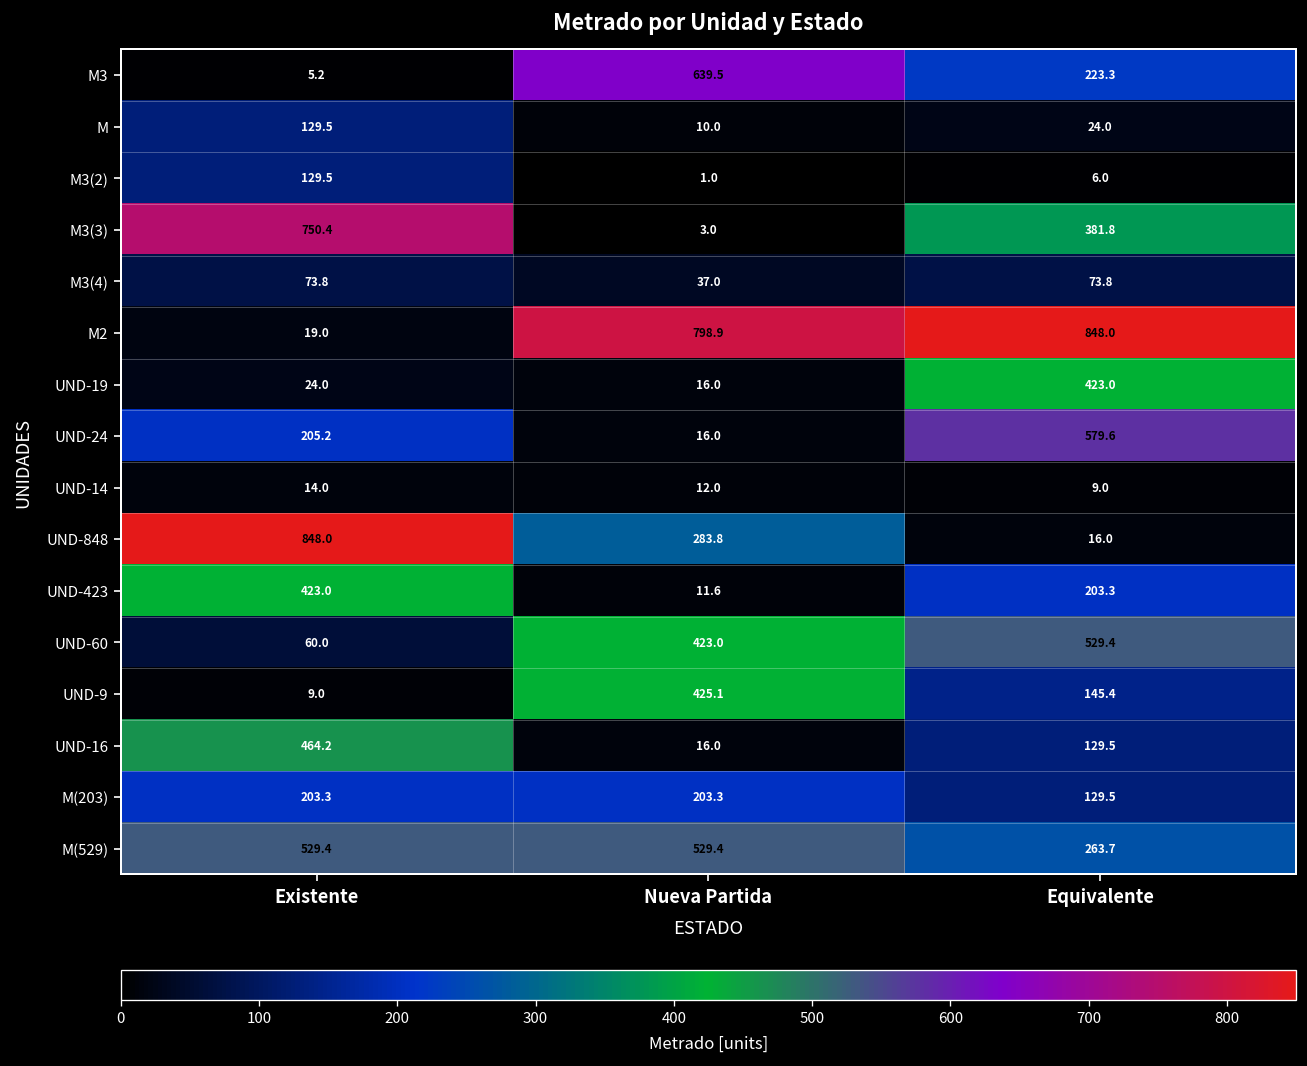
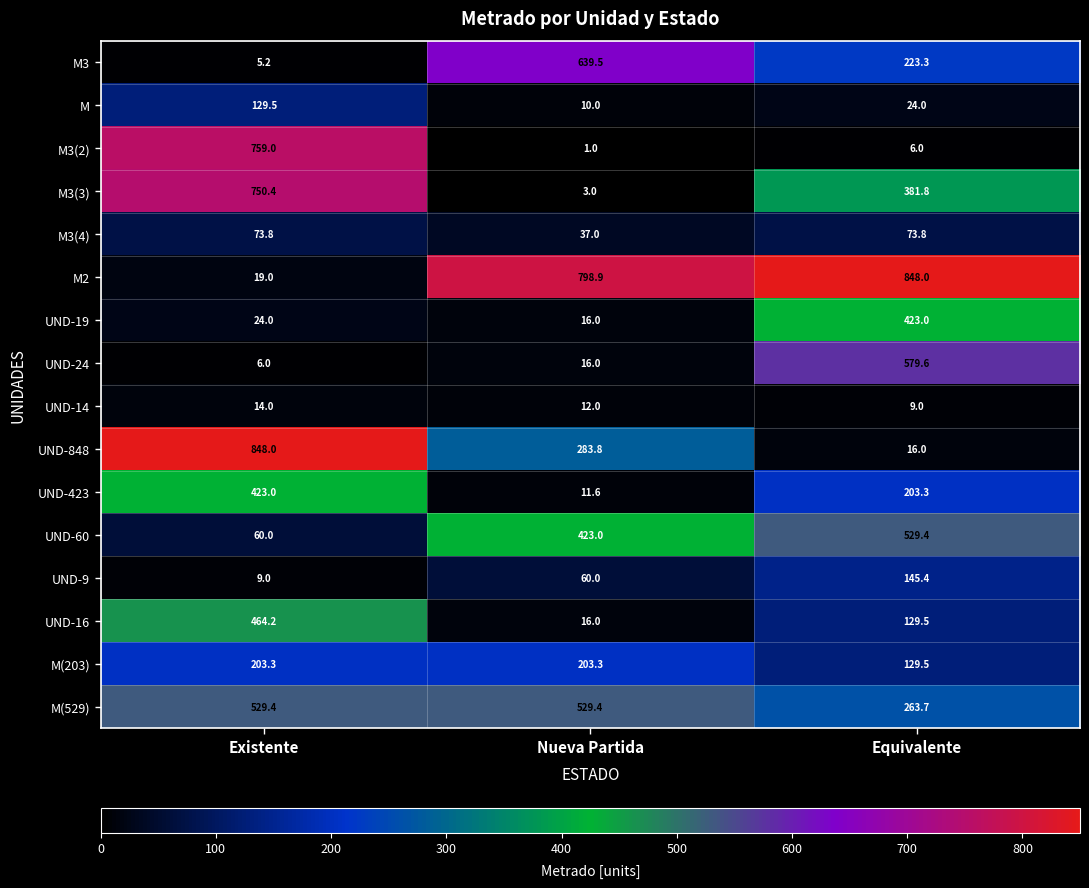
M3(2), Existente: 129.5 -> 759.0
UND-24, Existente: 205.2 -> 6.0
UND-9, Nueva Partida: 425.1 -> 60.0
